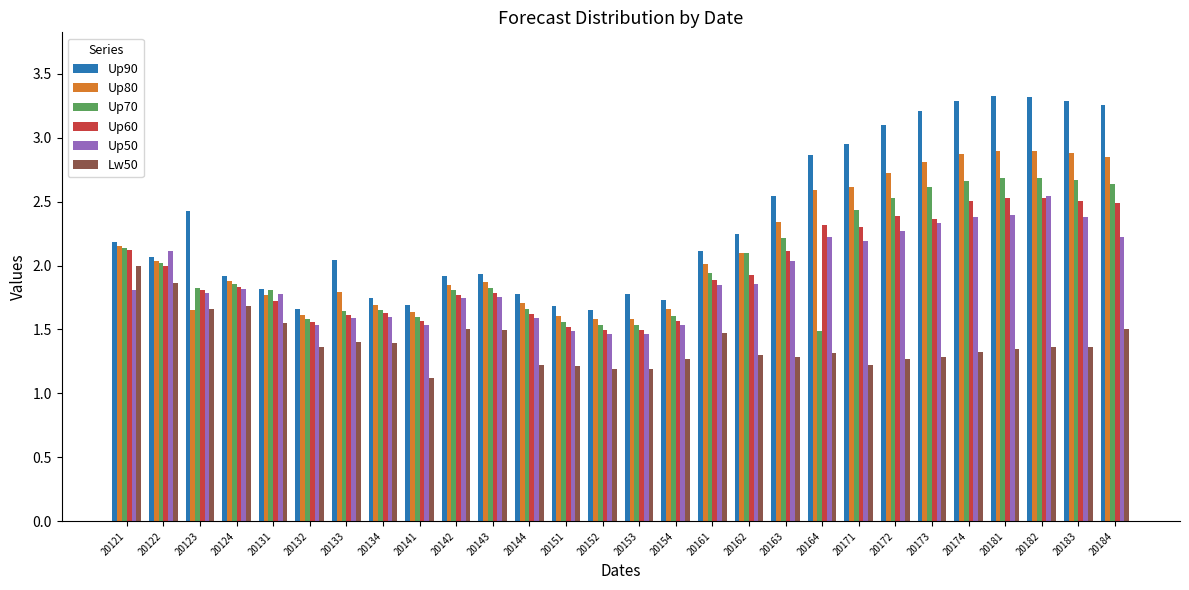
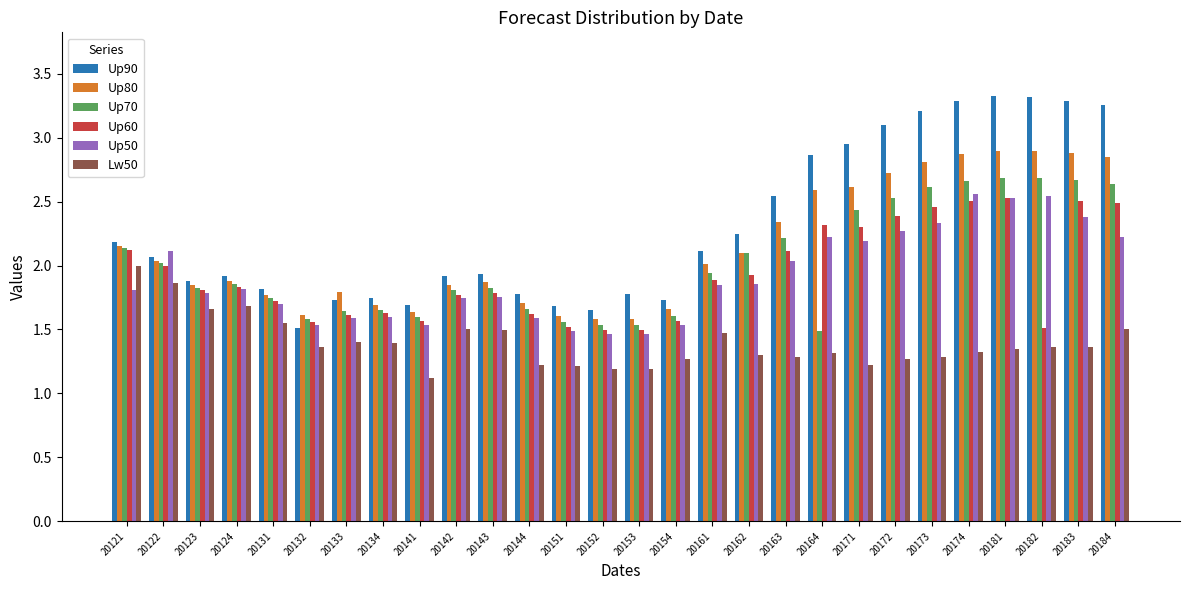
Up90, 20123: 2.42 -> 1.88
Up80, 20123: 1.65 -> 1.85
Up70, 20131: 1.81 -> 1.74
Up50, 20131: 1.78 -> 1.70
Up90, 20132: 1.66 -> 1.51
Up90, 20133: 2.05 -> 1.73
Up60, 20173: 2.36 -> 2.46
Up50, 20174: 2.38 -> 2.56
Up50, 20181: 2.40 -> 2.53
Up60, 20182: 2.53 -> 1.51
